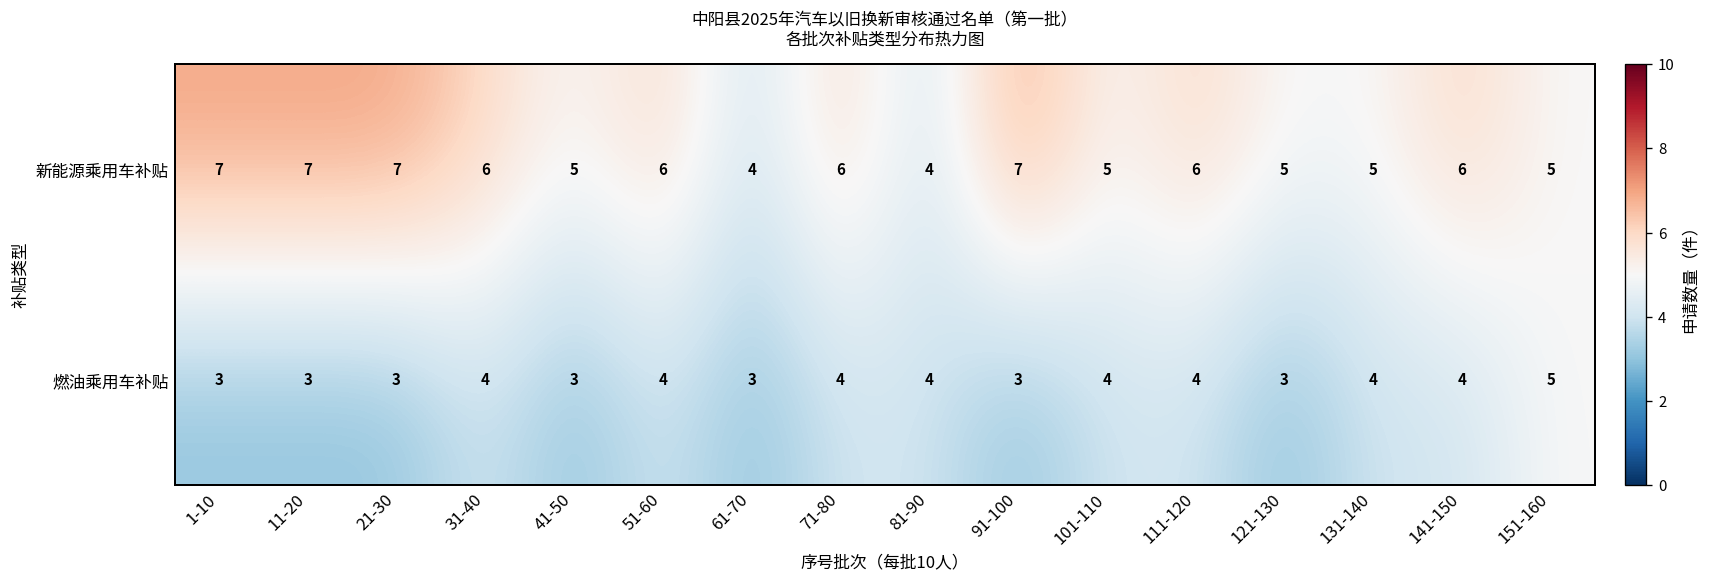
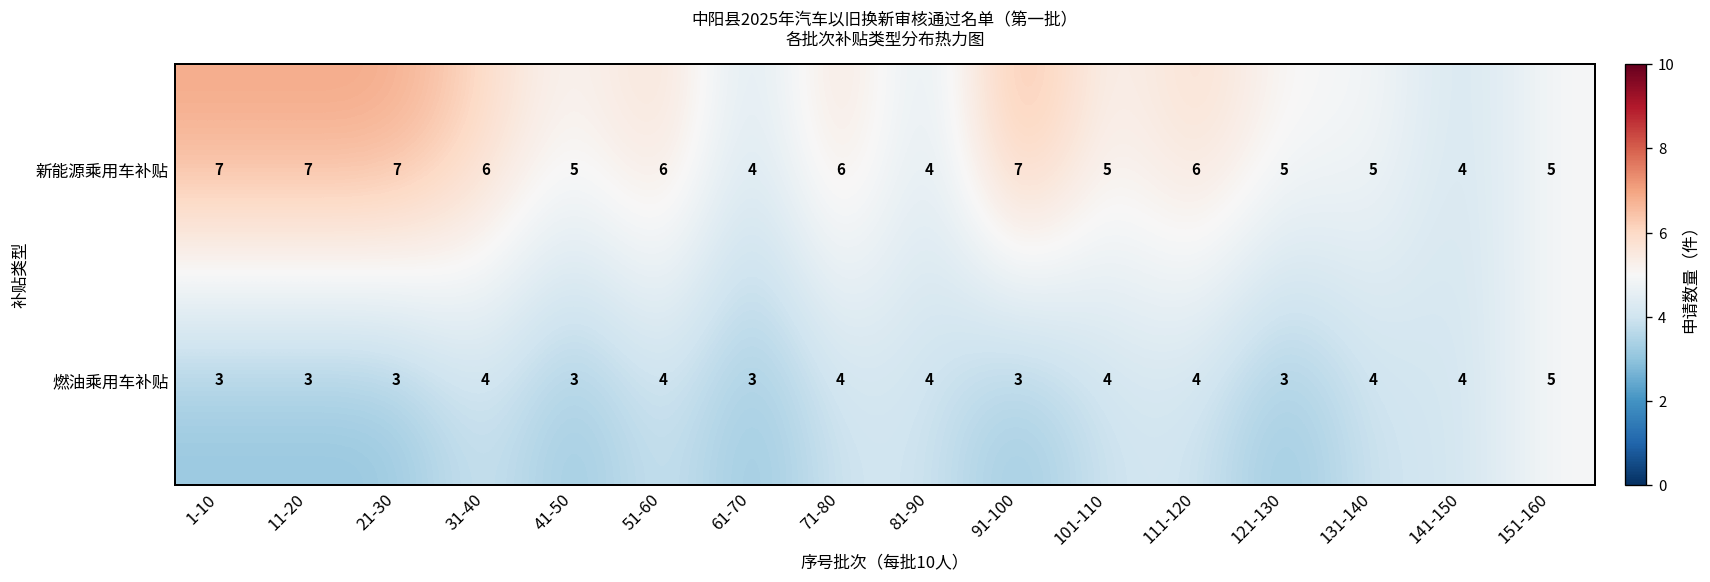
新能源乘用车补贴, 141-150: 6 -> 4
